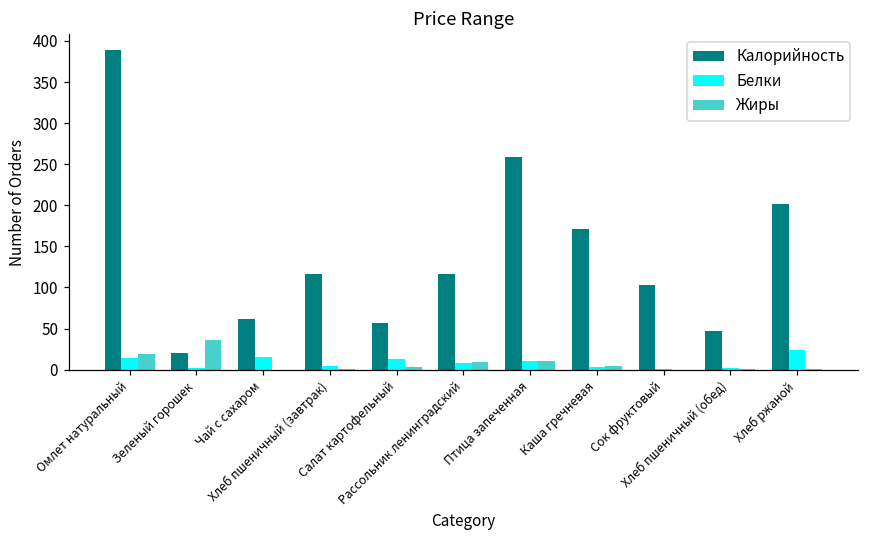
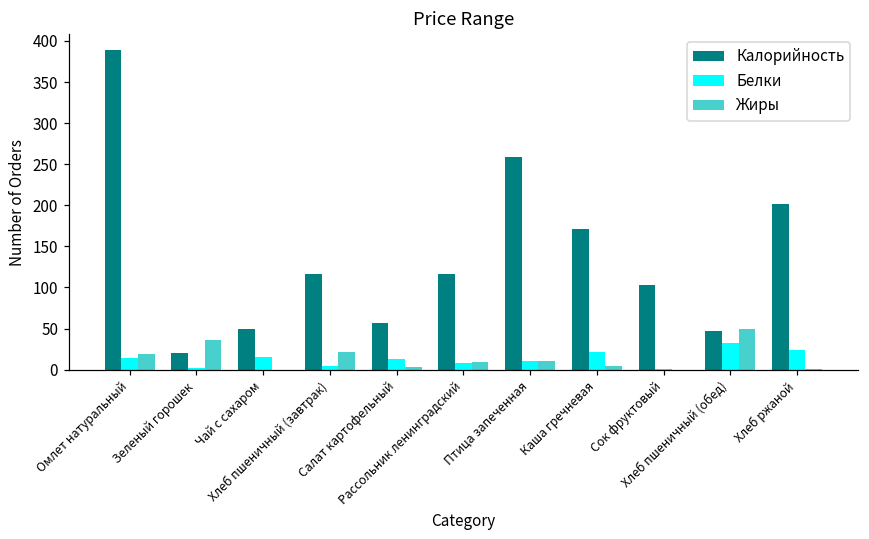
Калорийность, Чай с сахаром: 60 -> 50
Жиры, Хлеб пшеничный (завтрак): 0 -> 20
Белки, Каша гречневая: 0 -> 20
Белки, Хлеб пшеничный (обед): 0 -> 30
Жиры, Хлеб пшеничный (обед): 0 -> 50
